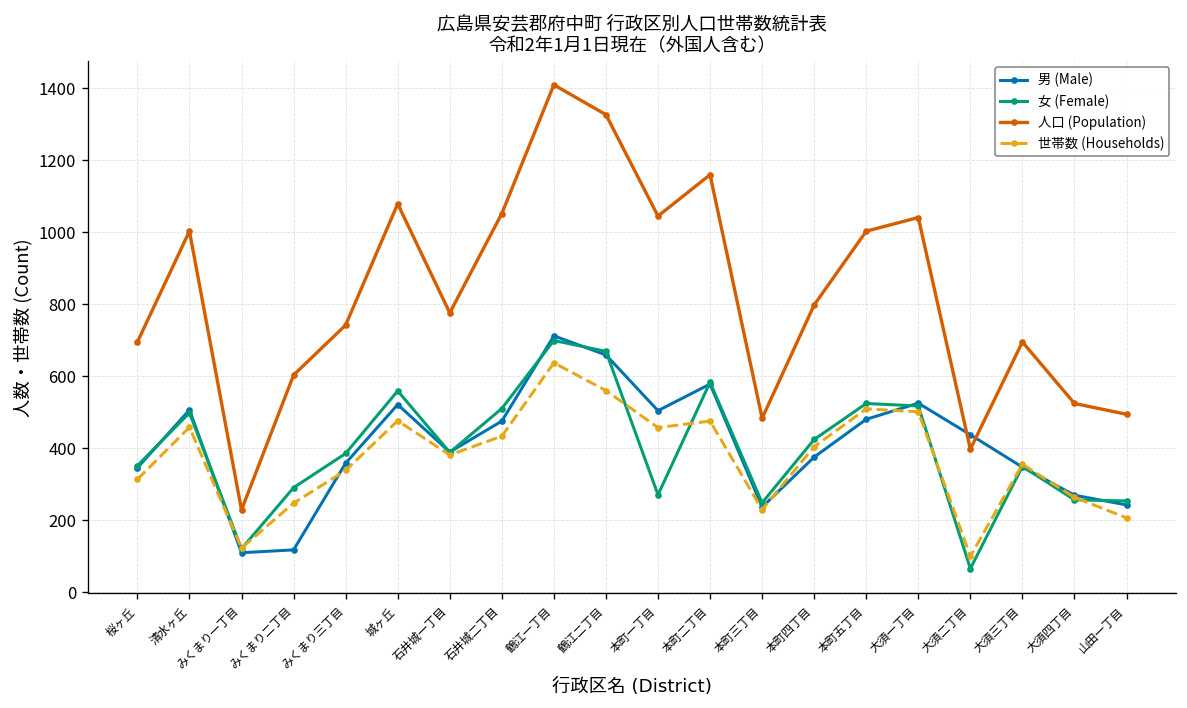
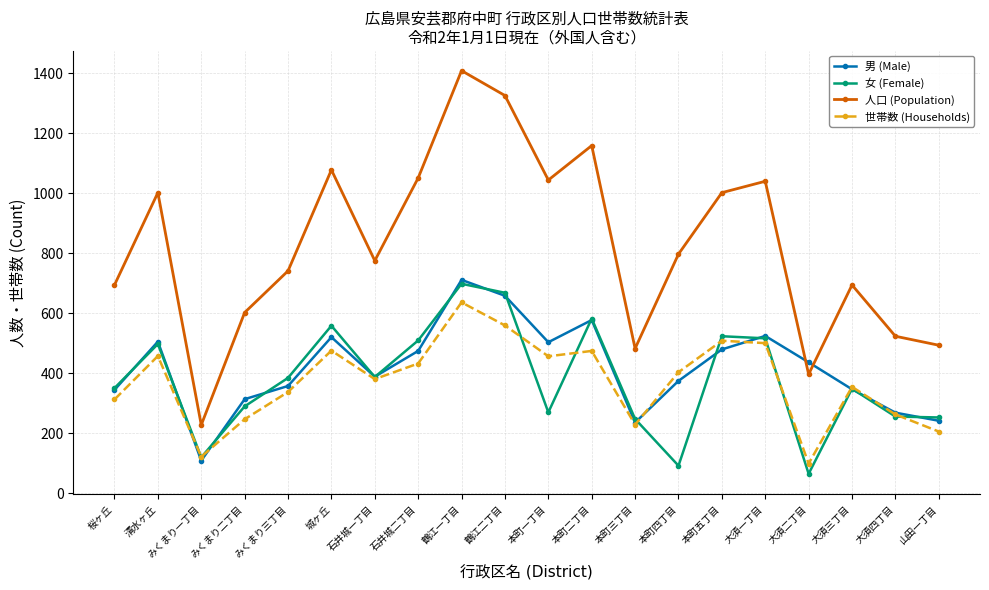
男 (Male), みくまり二丁目: 120 -> 310
女 (Female), 本町四丁目: 420 -> 90
